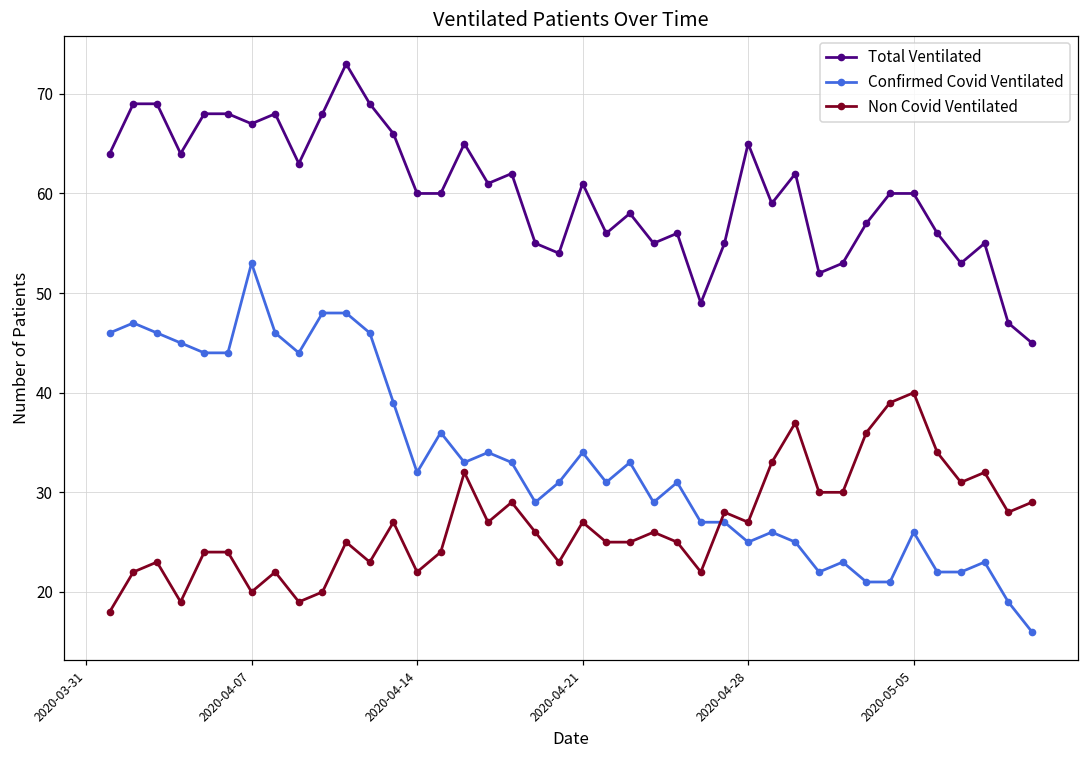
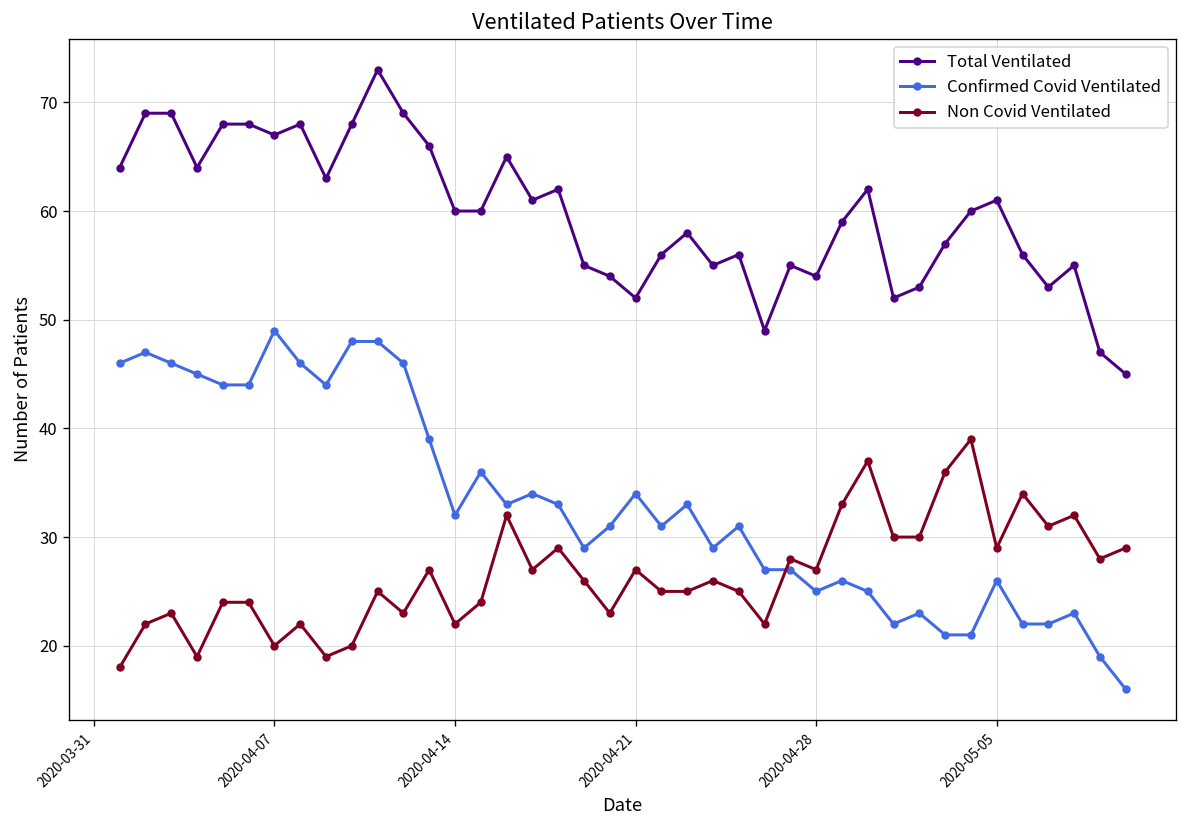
Confirmed Covid Ventilated, 2020-04-07: 53 -> 49
Total Ventilated, 2020-04-21: 61 -> 52
Total Ventilated, 2020-04-28: 65 -> 54
Total Ventilated, 2020-05-05: 60 -> 61
Non Covid Ventilated, 2020-05-05: 40 -> 29
